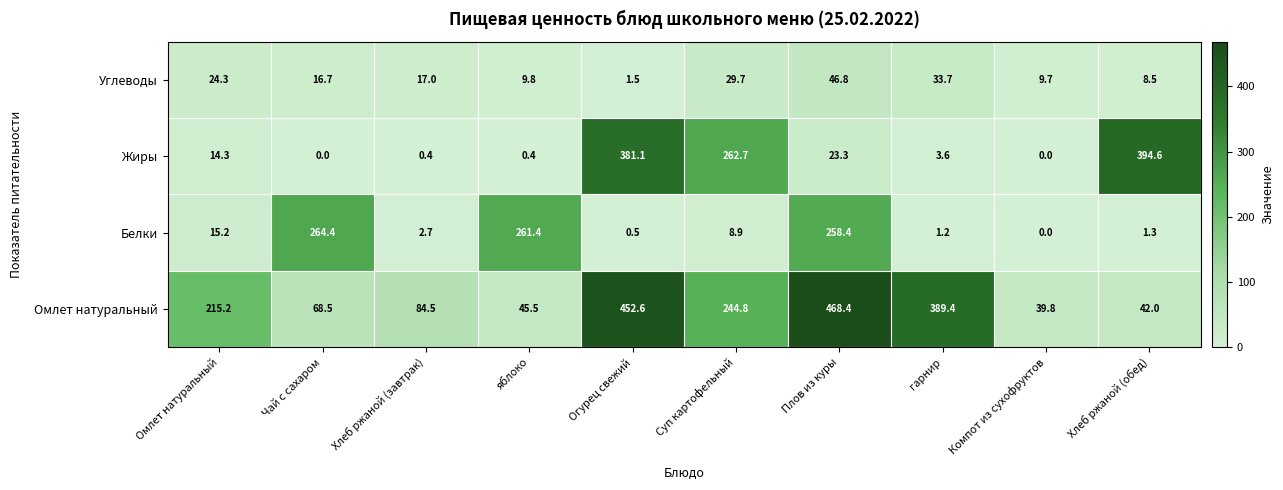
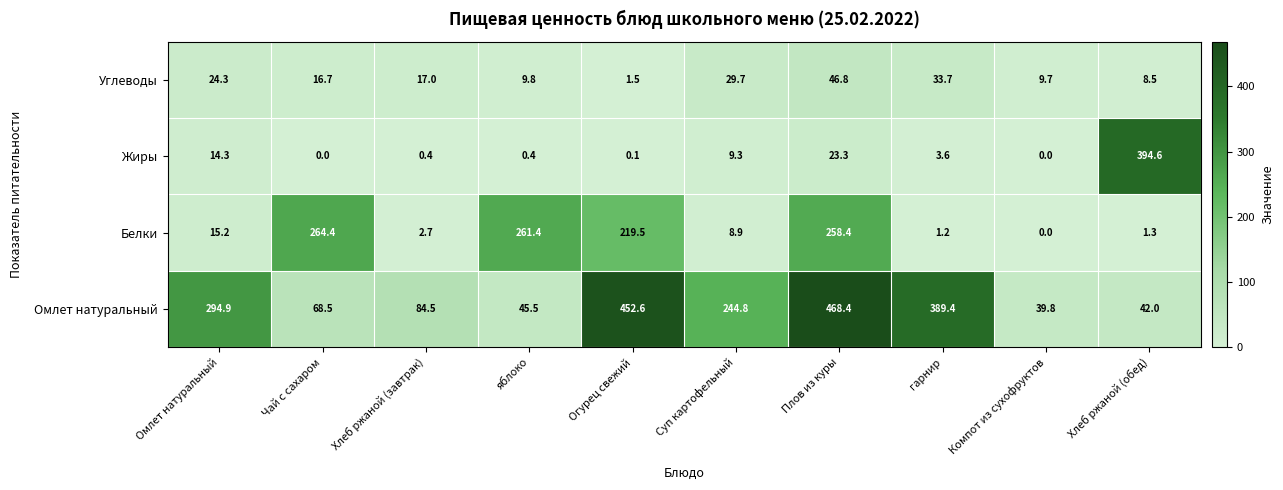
Жиры, Огурец свежий: 381.1 -> 0.1
Жиры, Суп картофельный: 262.7 -> 9.3
Белки, Огурец свежий: 0.5 -> 219.5
Омлет натуральный, Омлет натуральный: 215.2 -> 294.9
